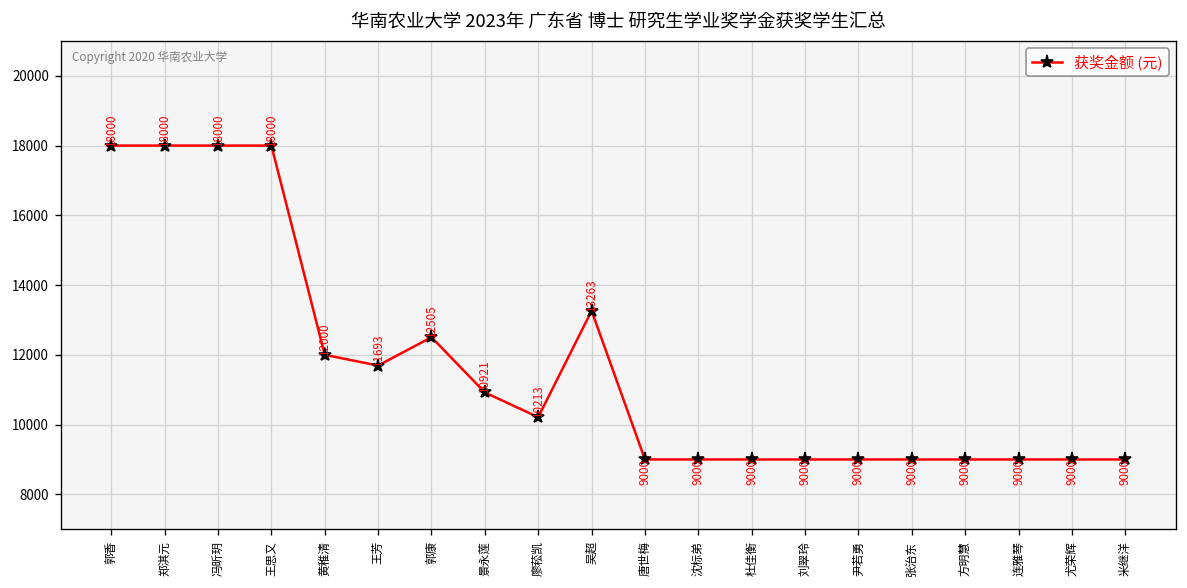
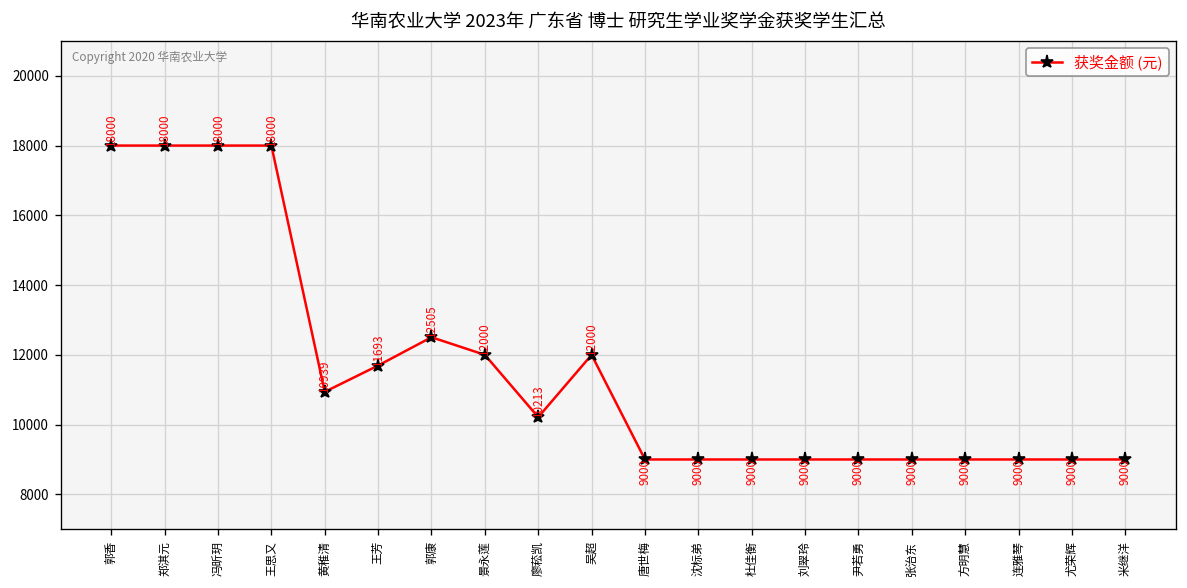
黄稚清: 12000 -> 10939
景永莲: 10921 -> 12000
吴超: 13263 -> 12000
